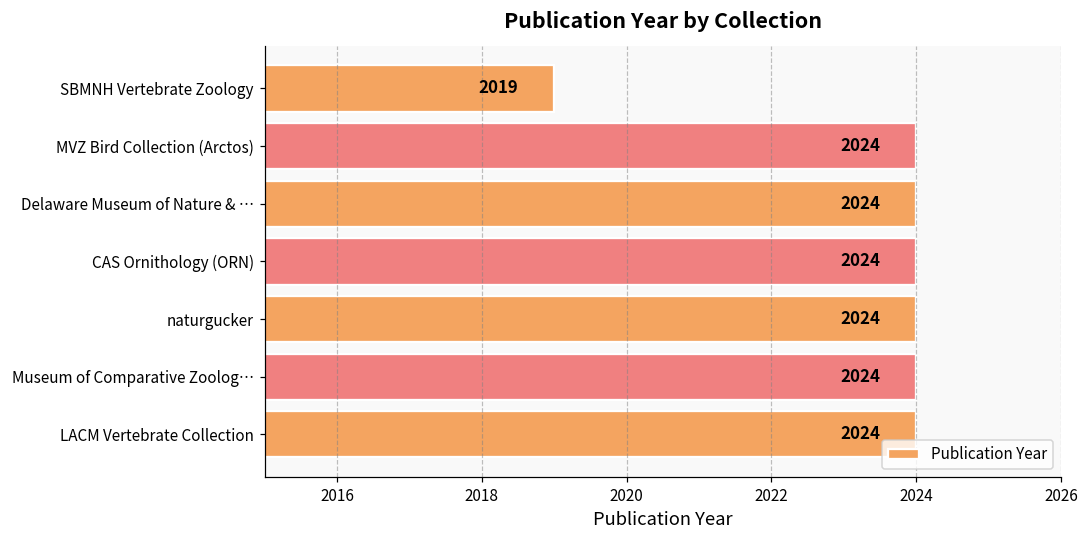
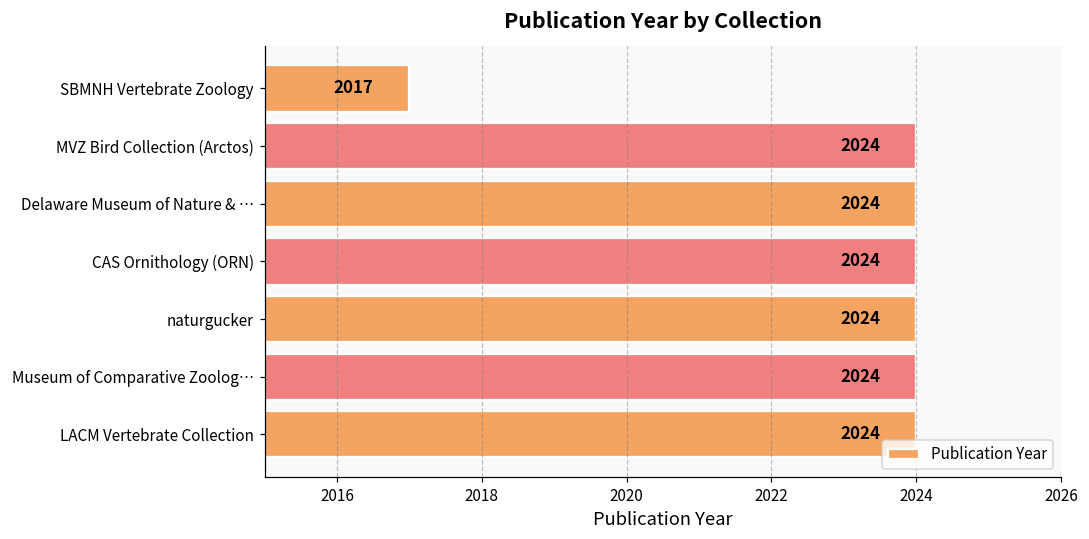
SBMNH Vertebrate Zoology: 2019 -> 2017
